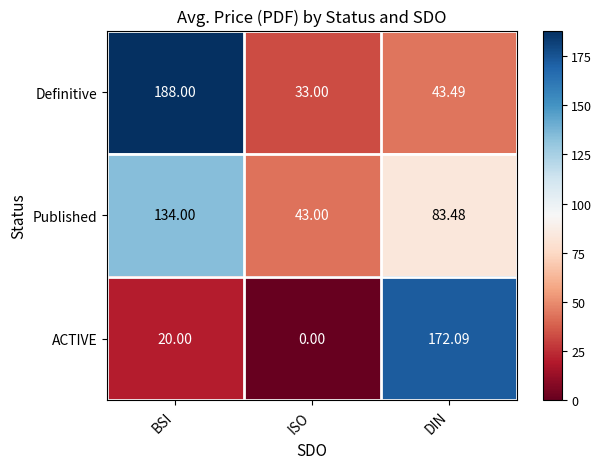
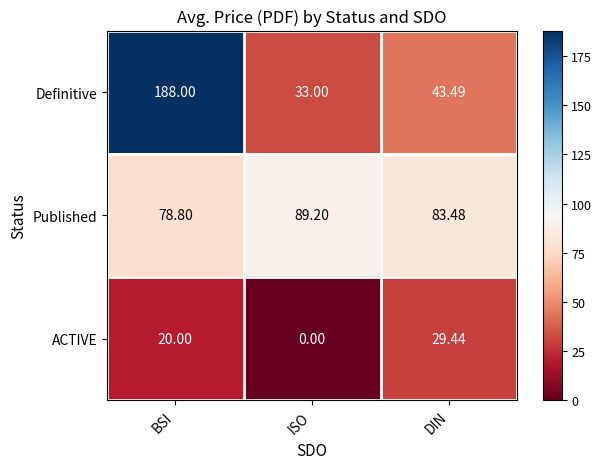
Published, BSI: 134.00 -> 78.80
Published, ISO: 43.00 -> 89.20
ACTIVE, DIN: 172.09 -> 29.44
